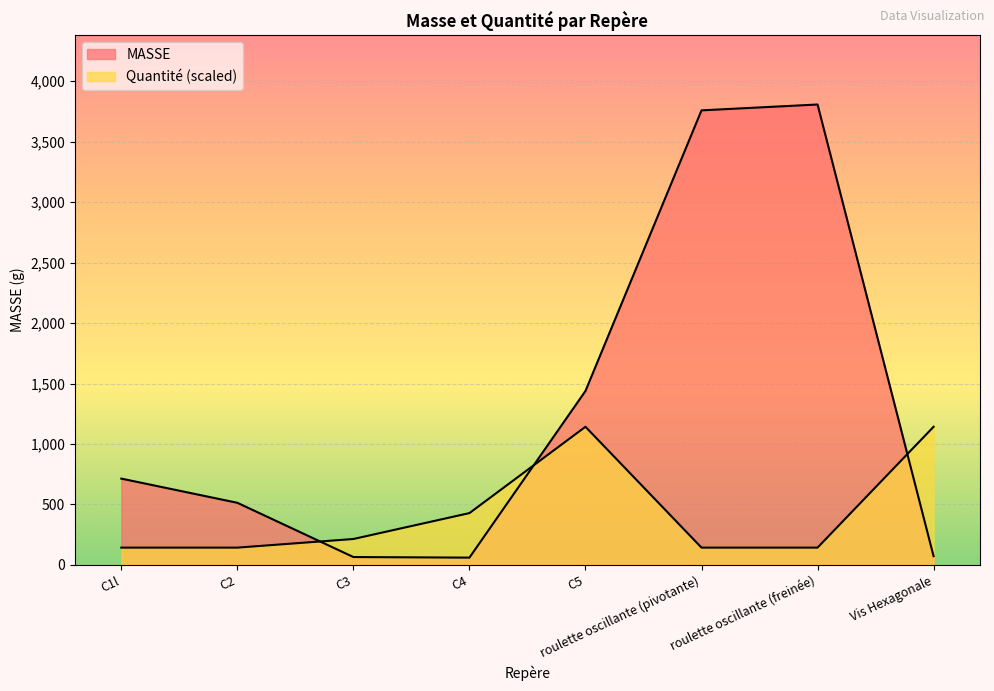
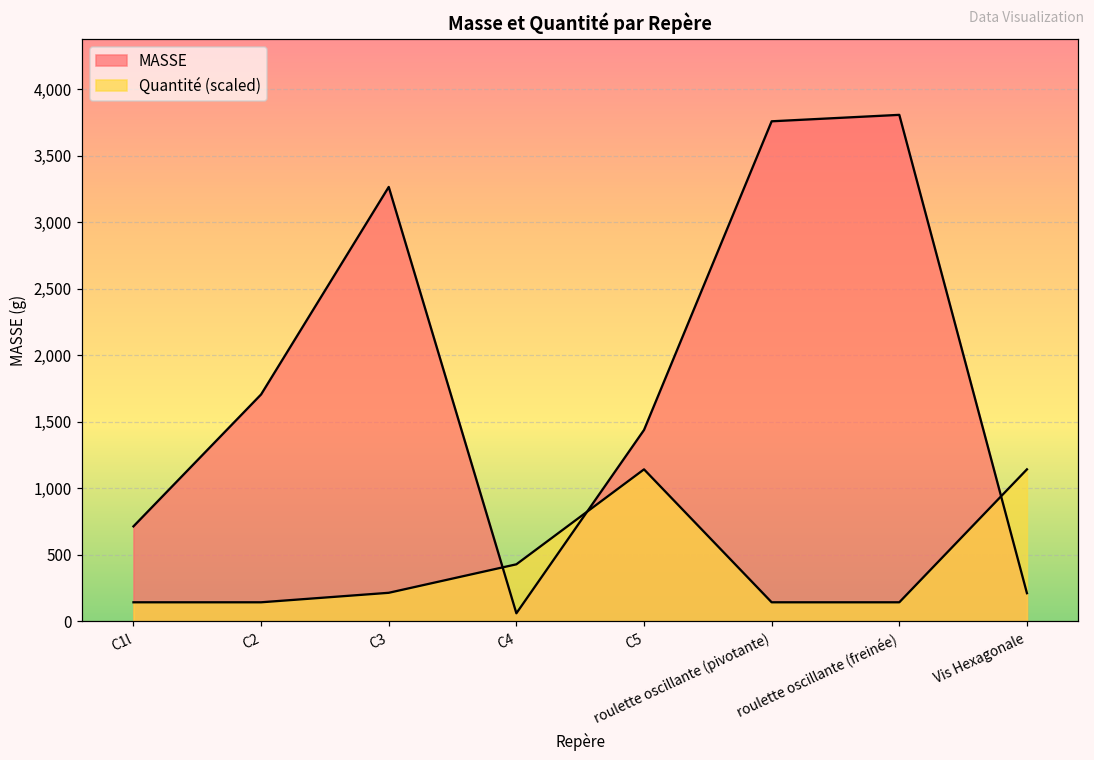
MASSE, C2: 510 -> 1,710
MASSE, C3: 60 -> 3,270
MASSE, Vis Hexagonale: 70 -> 210
